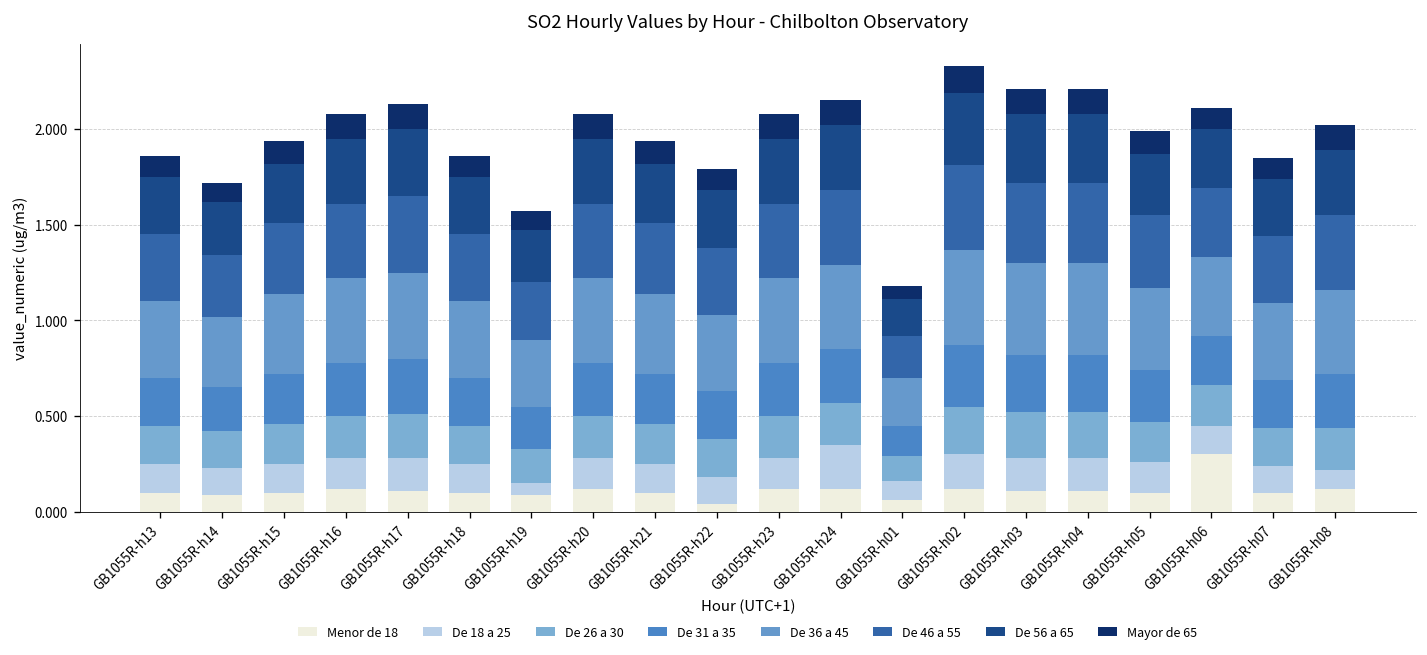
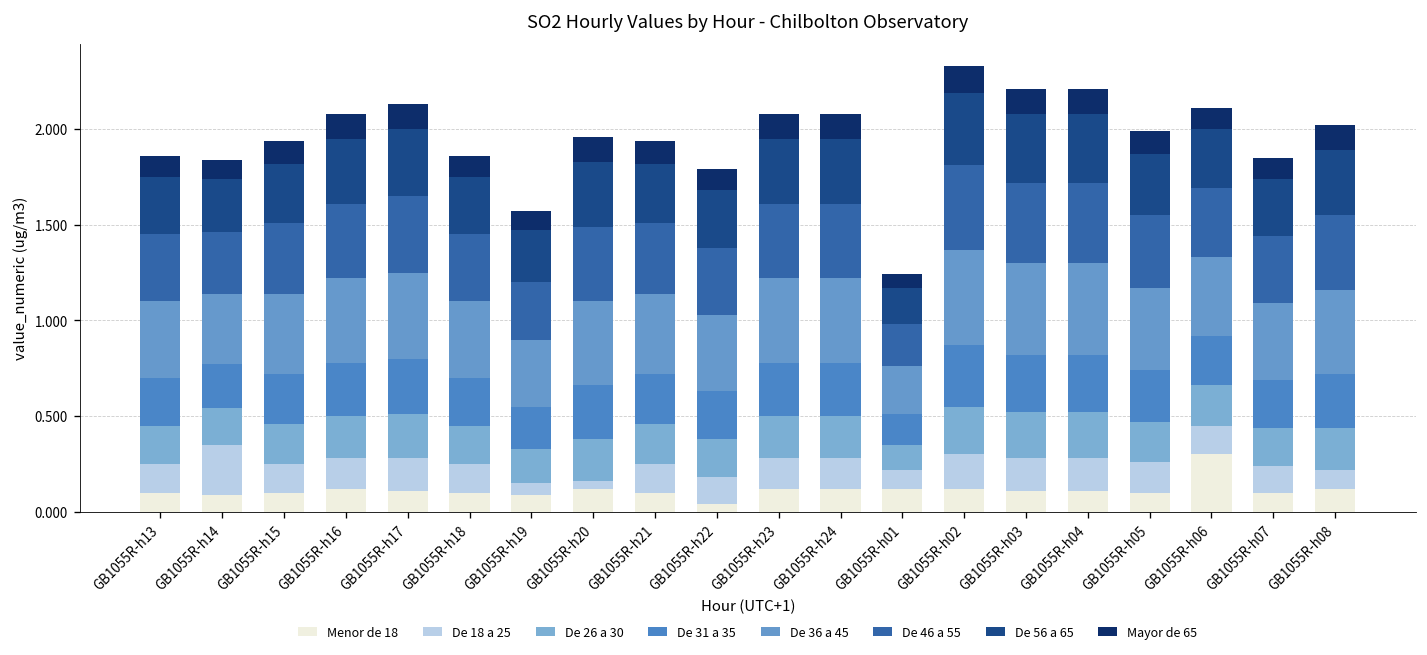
De 18 a 25, GB1055R-h14: 0.14 -> 0.26
De 18 a 25, GB1055R-h20: 0.16 -> 0.04
De 18 a 25, GB1055R-h24: 0.23 -> 0.16
Menor de 18, GB1055R-h01: 0.06 -> 0.12
